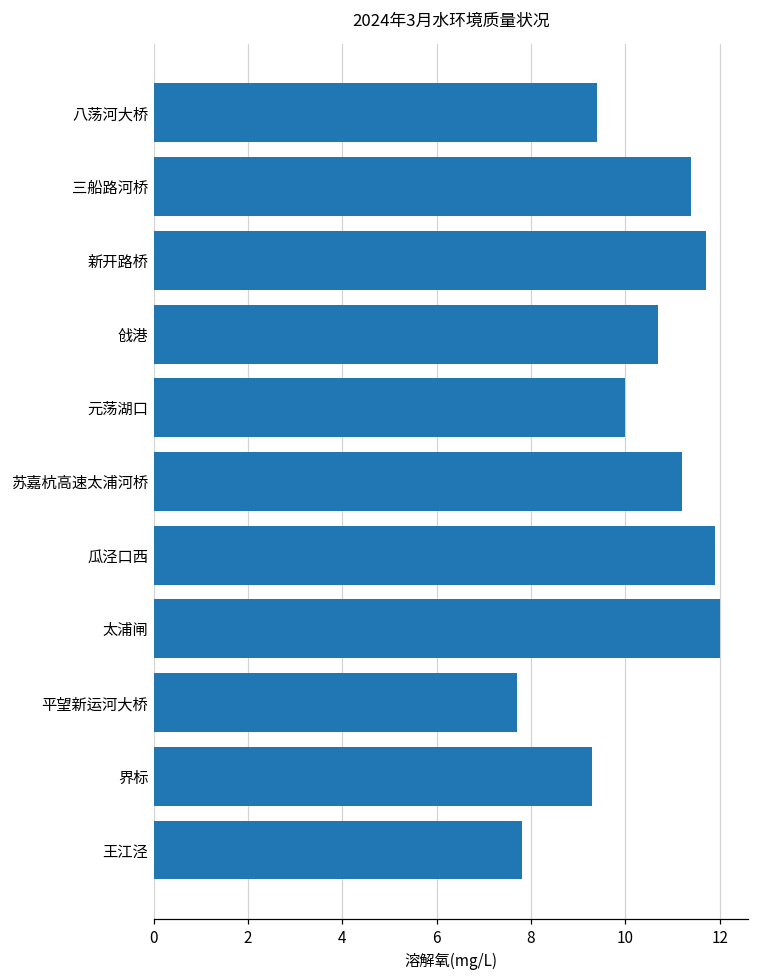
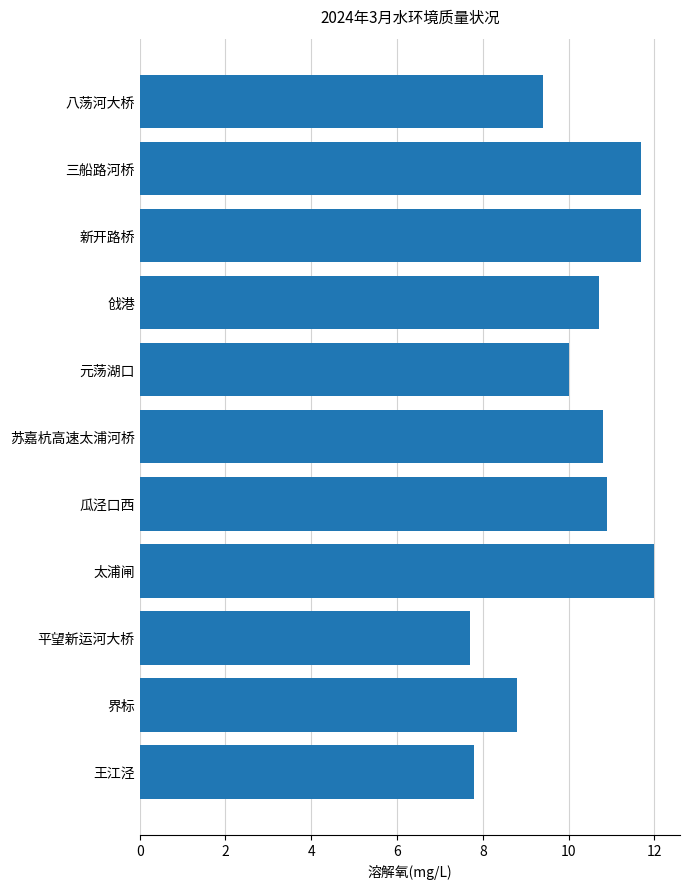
三船路河桥: 11.4 -> 11.7
苏嘉杭高速太浦河桥: 11.2 -> 10.8
瓜泾口西: 11.9 -> 10.9
界标: 9.3 -> 8.8
